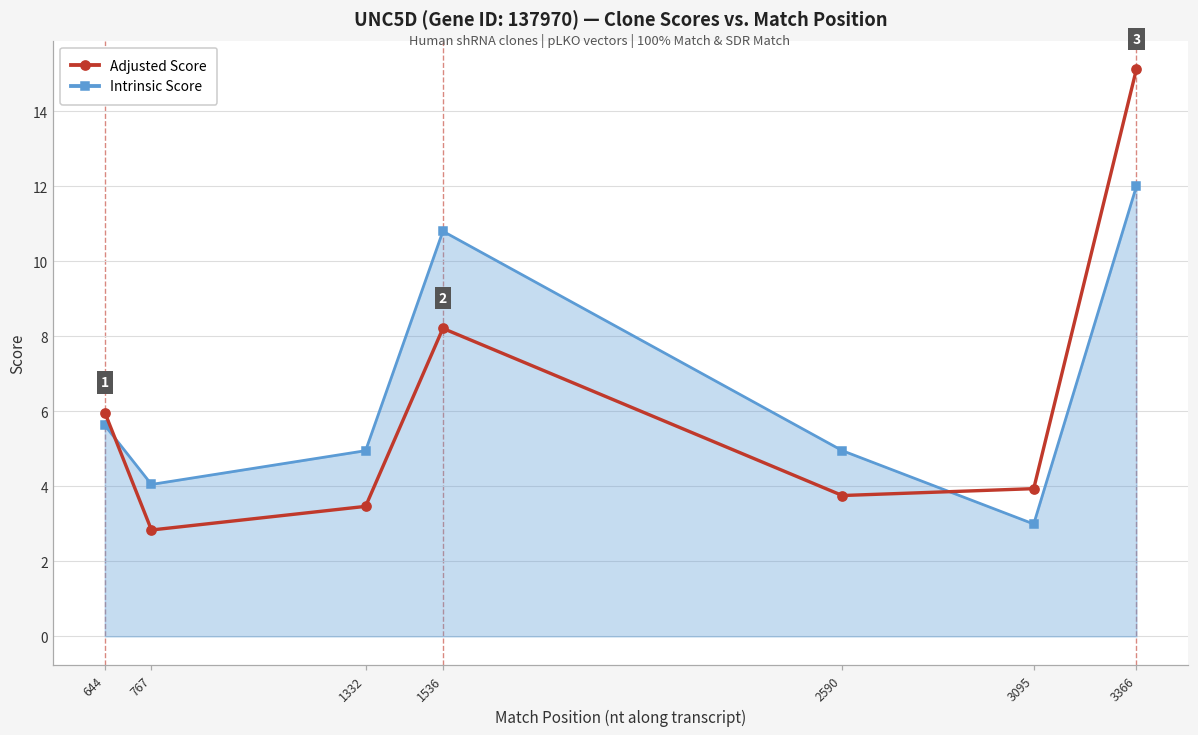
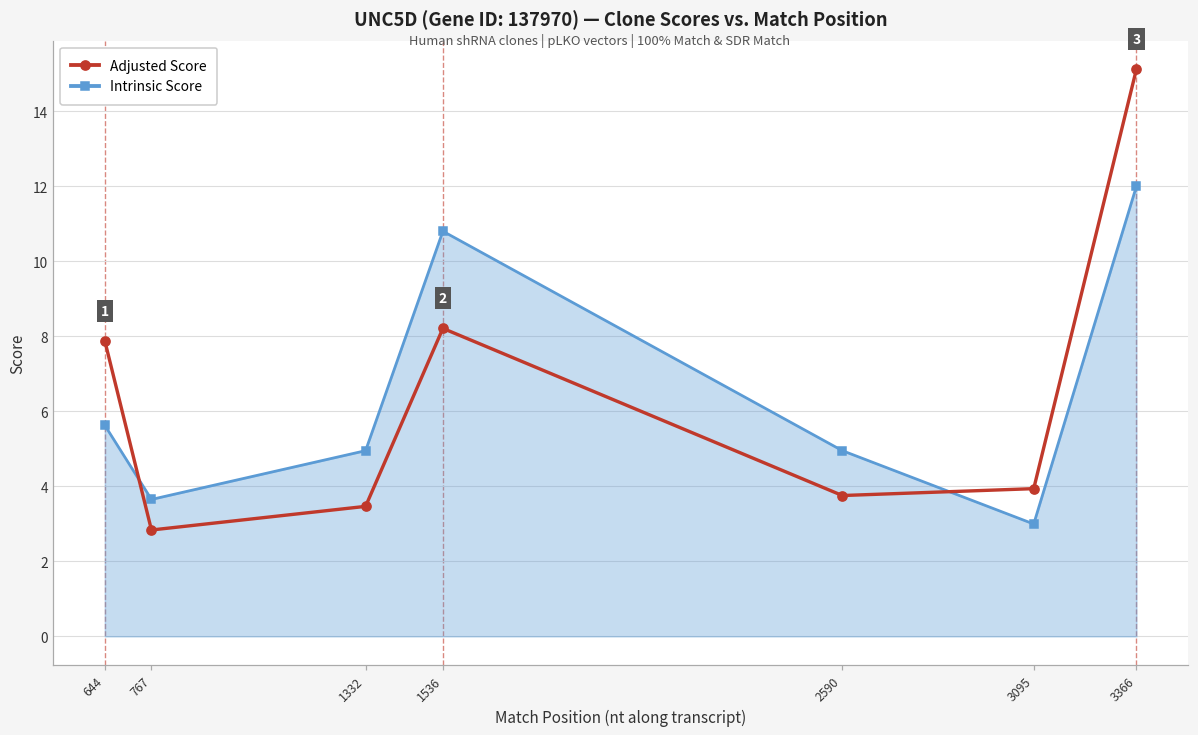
Adjusted Score, 644: 6.0 -> 7.9
Intrinsic Score, 767: 4.1 -> 3.7
